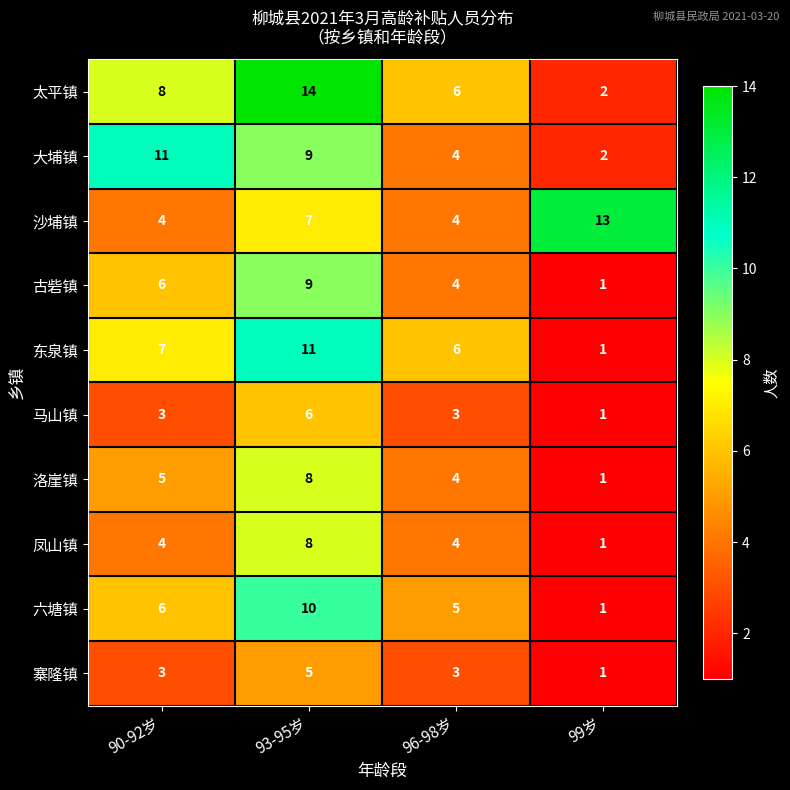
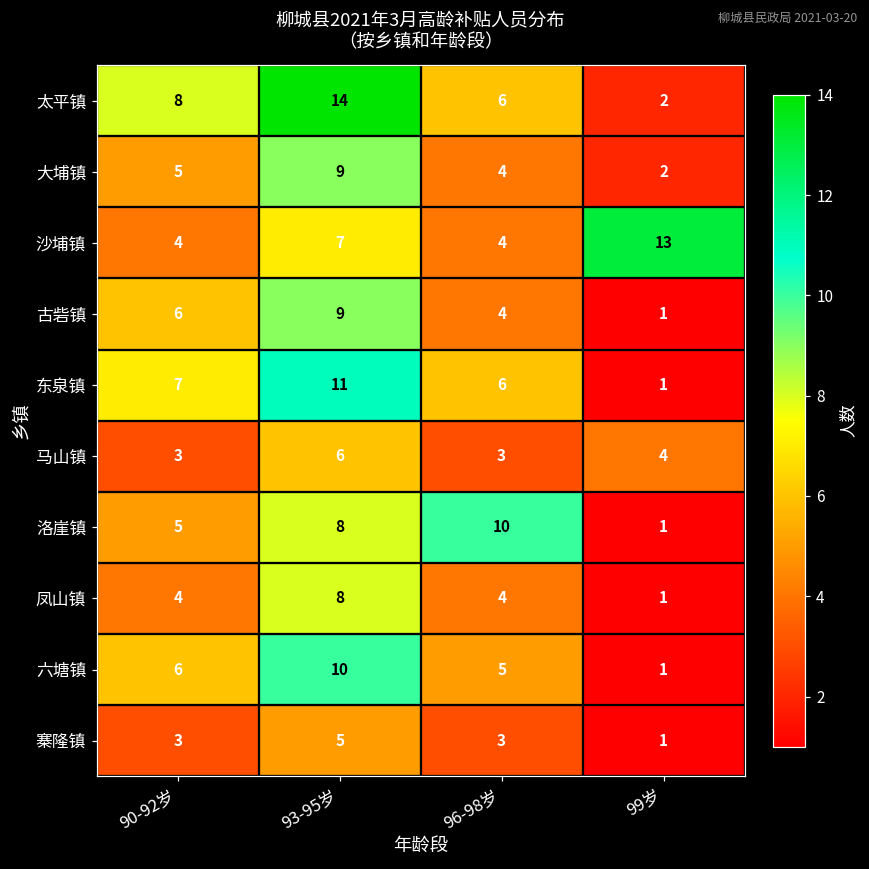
大埔镇, 90-92岁: 11 -> 5
马山镇, 99岁: 1 -> 4
洛崖镇, 96-98岁: 4 -> 10
